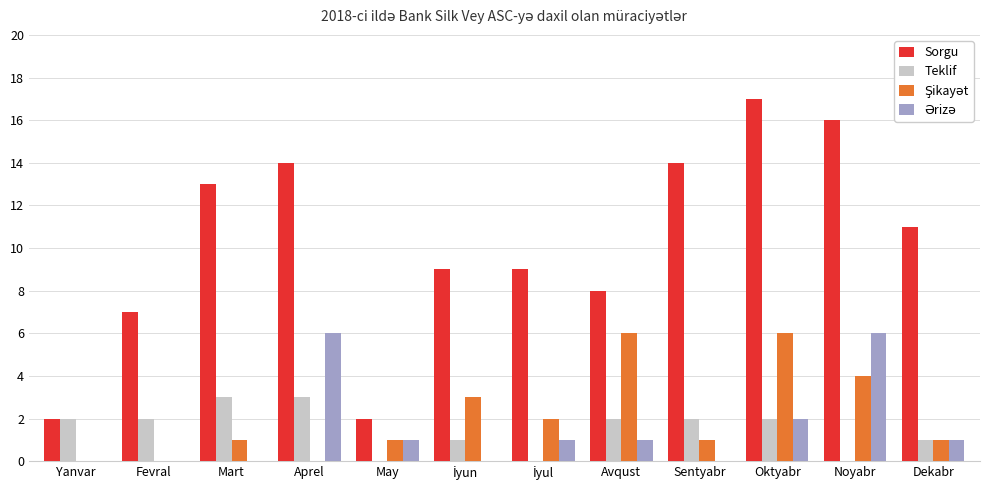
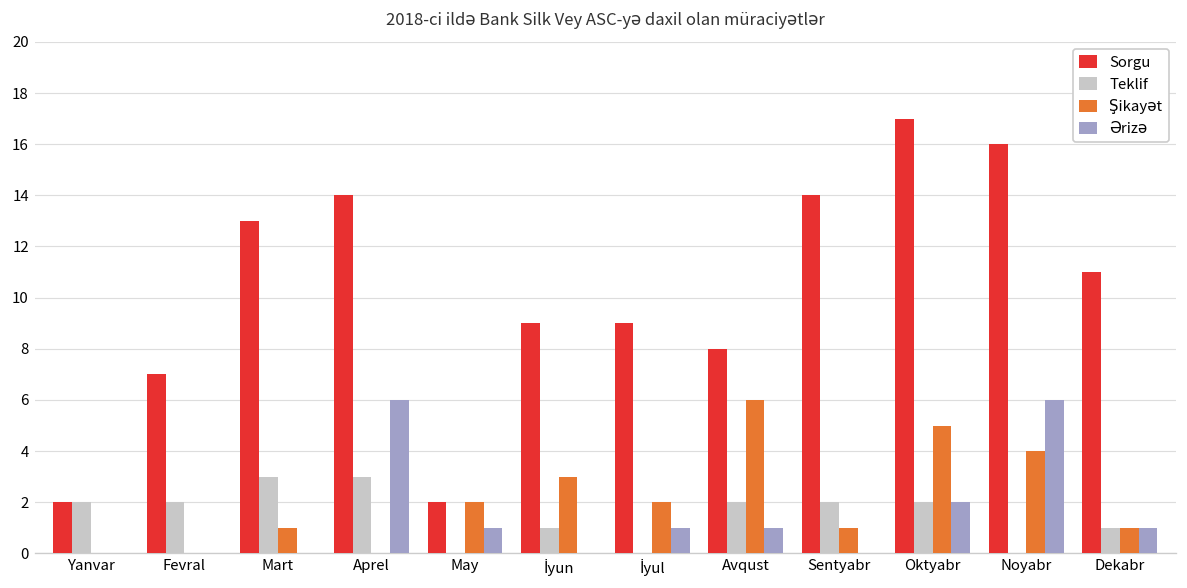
Şikayət, May: 1 -> 2
Şikayət, Oktyabr: 6 -> 5
